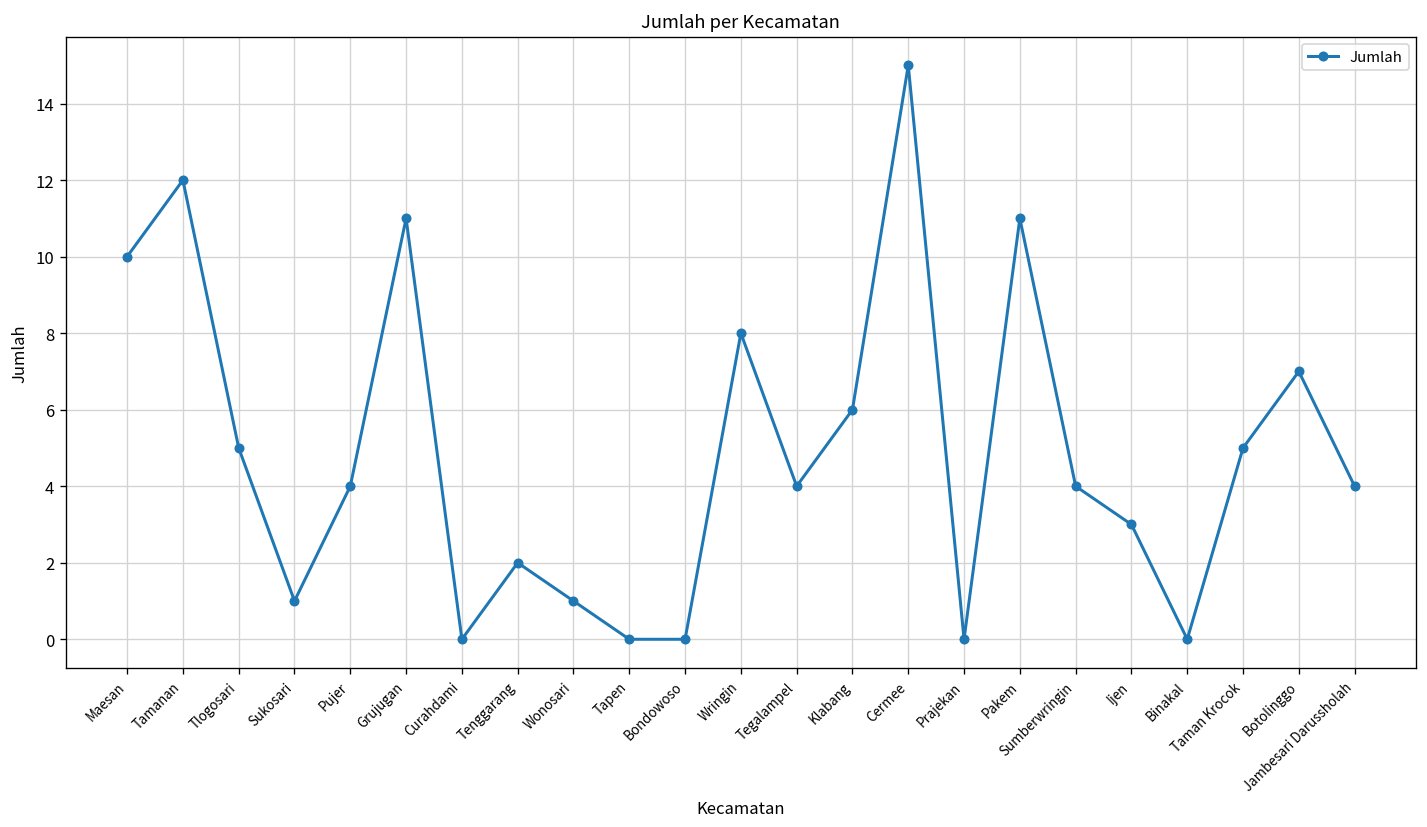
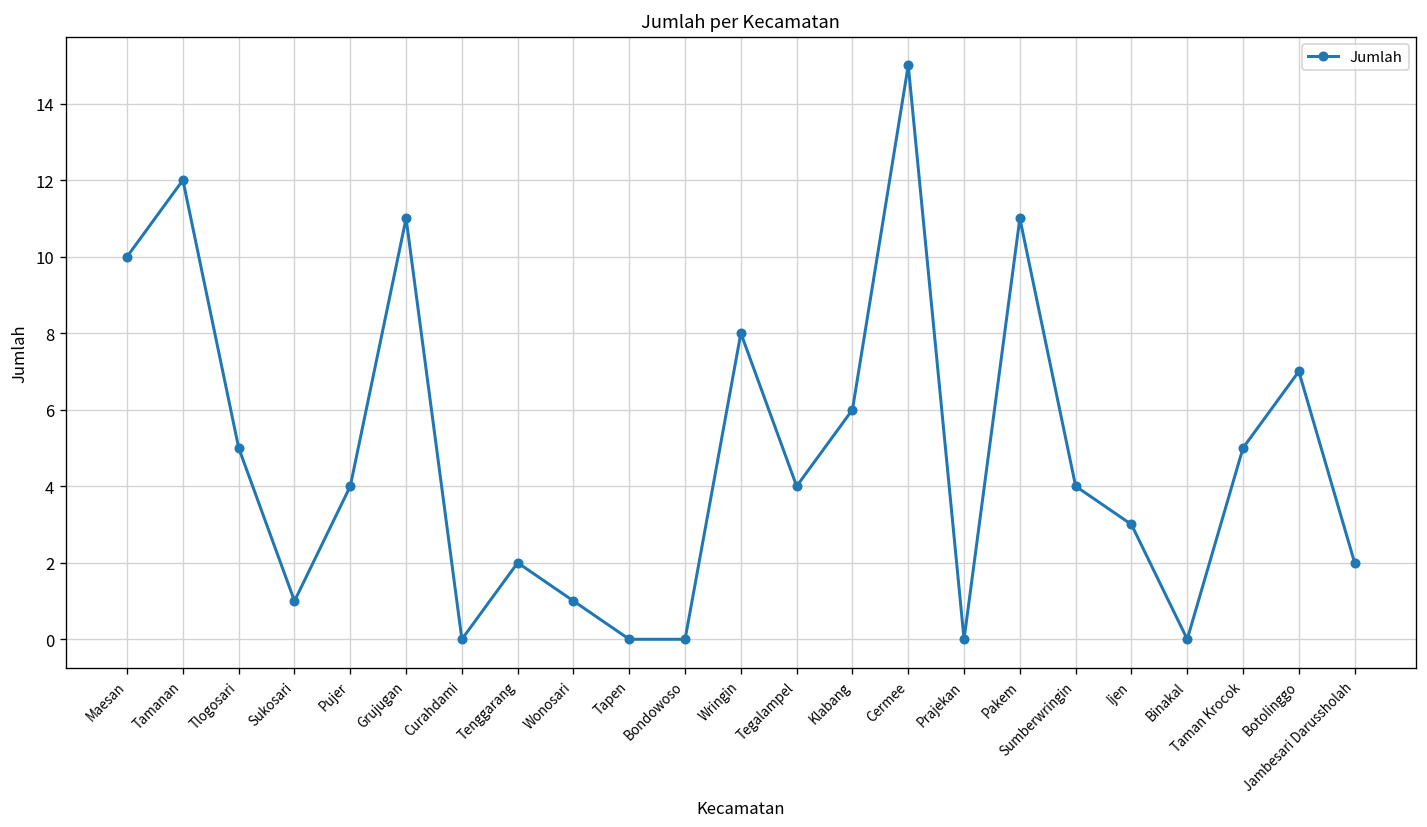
Jambesari Darussholah: 4 -> 2
